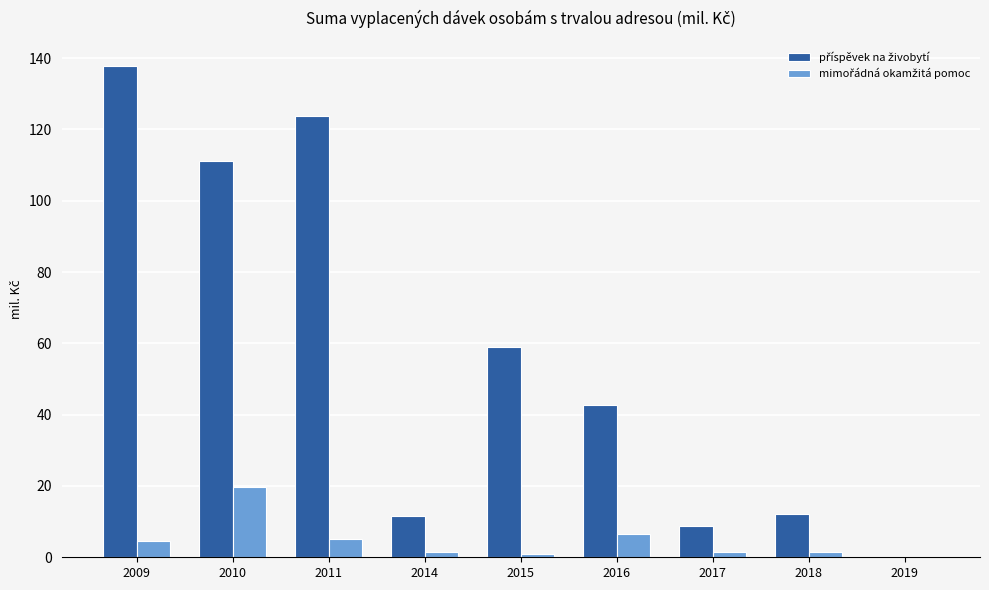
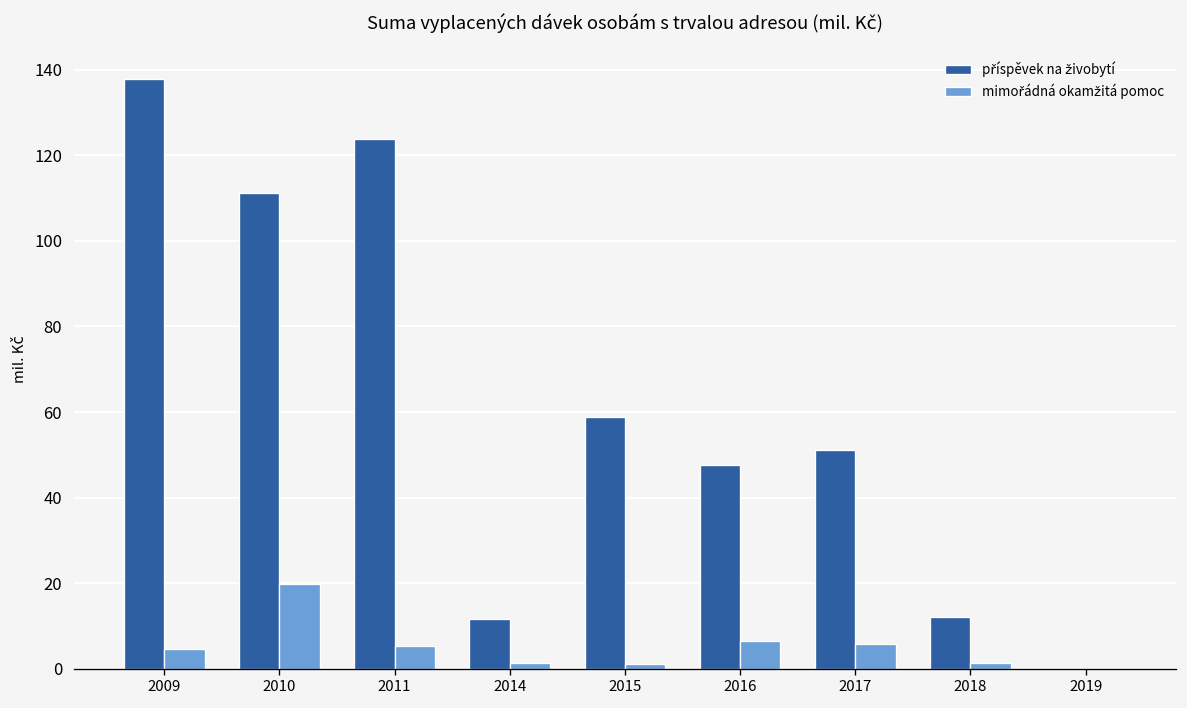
příspěvek na živobytí, 2016: 43 -> 48
příspěvek na živobytí, 2017: 9 -> 51
mimořádná okamžitá pomoc, 2017: 2 -> 6
